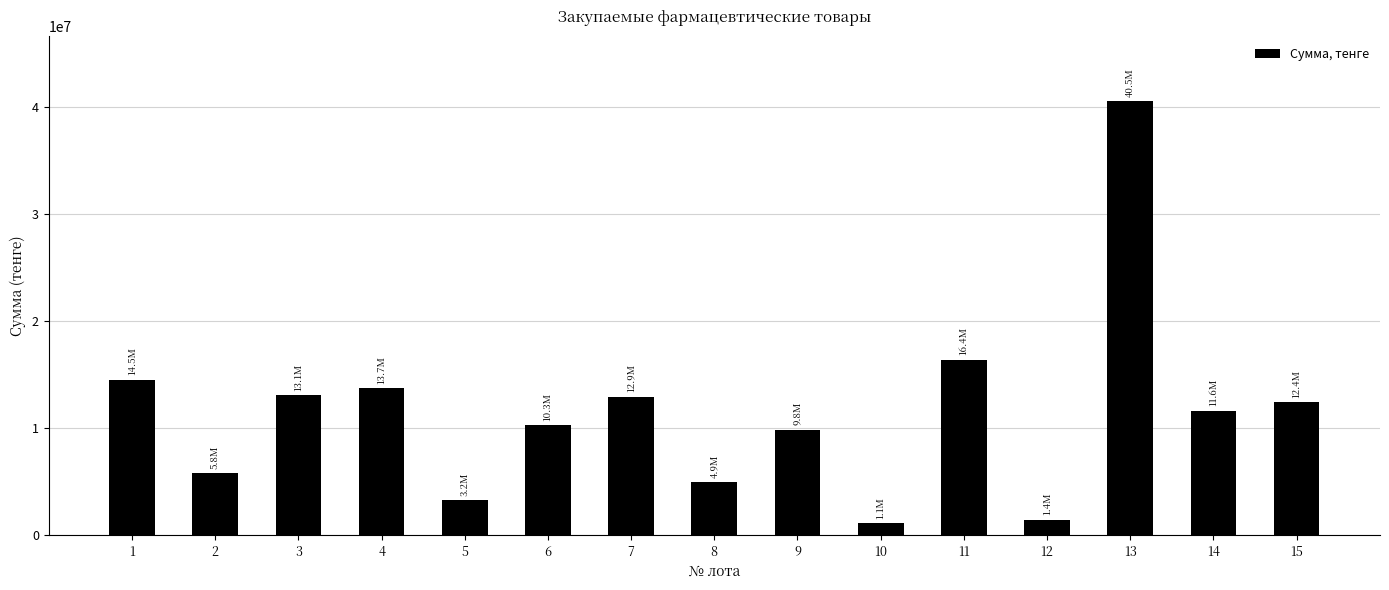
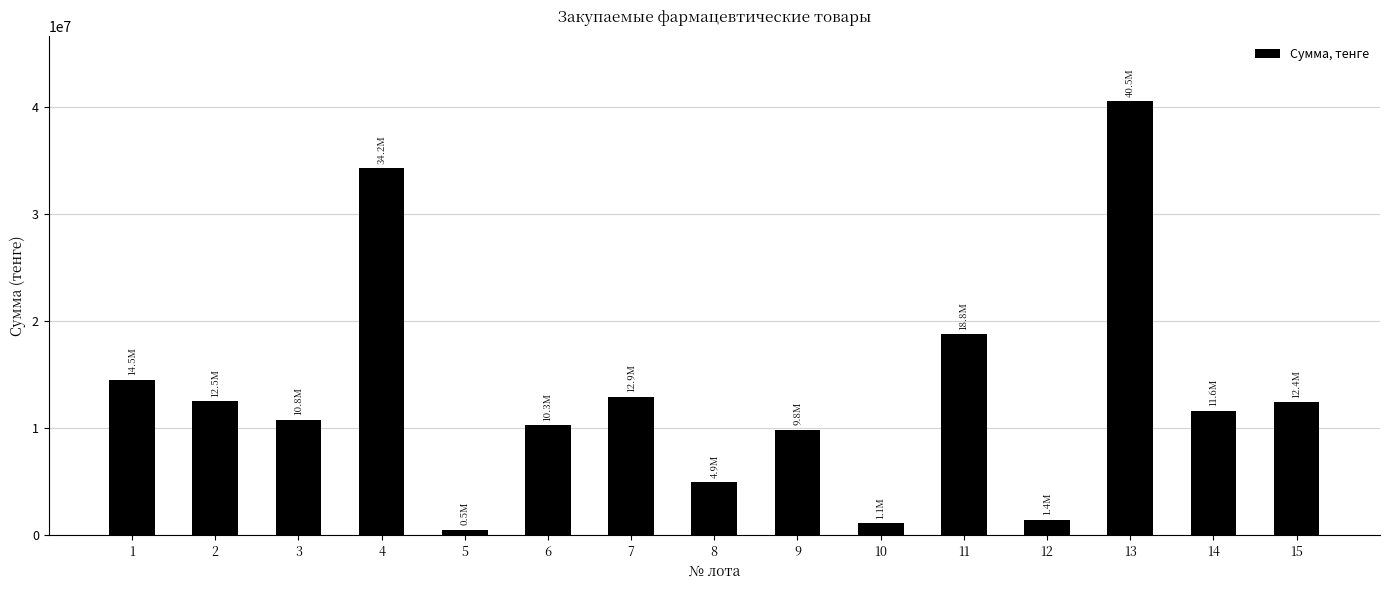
2: 5.8M -> 12.5M
3: 13.1M -> 10.8M
4: 13.7M -> 34.2M
5: 3.2M -> 0.5M
11: 16.4M -> 18.8M
